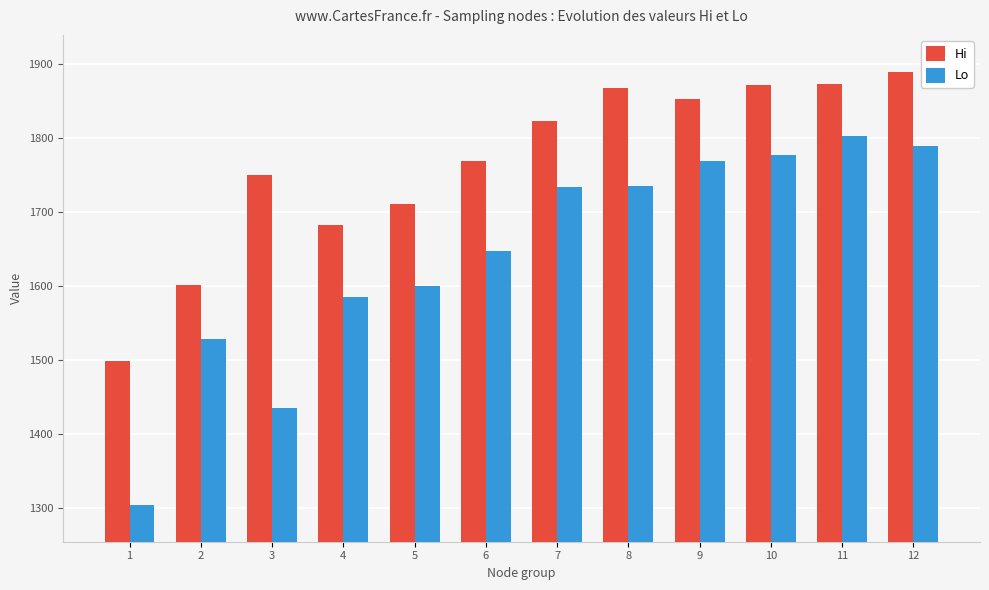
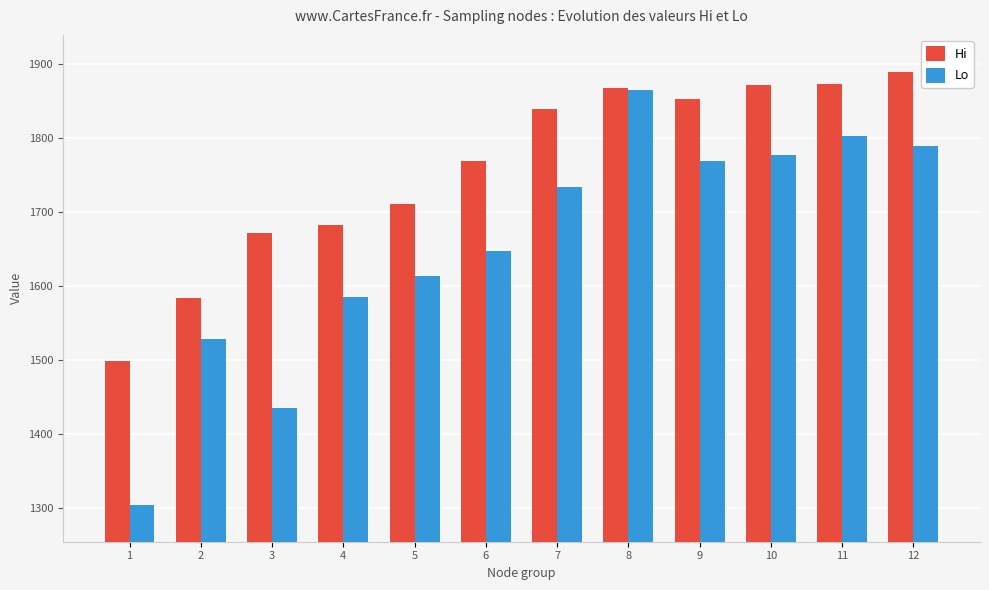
Hi, 2: 1600 -> 1580
Hi, 3: 1750 -> 1670
Lo, 5: 1600 -> 1610
Hi, 7: 1820 -> 1840
Lo, 8: 1740 -> 1860
